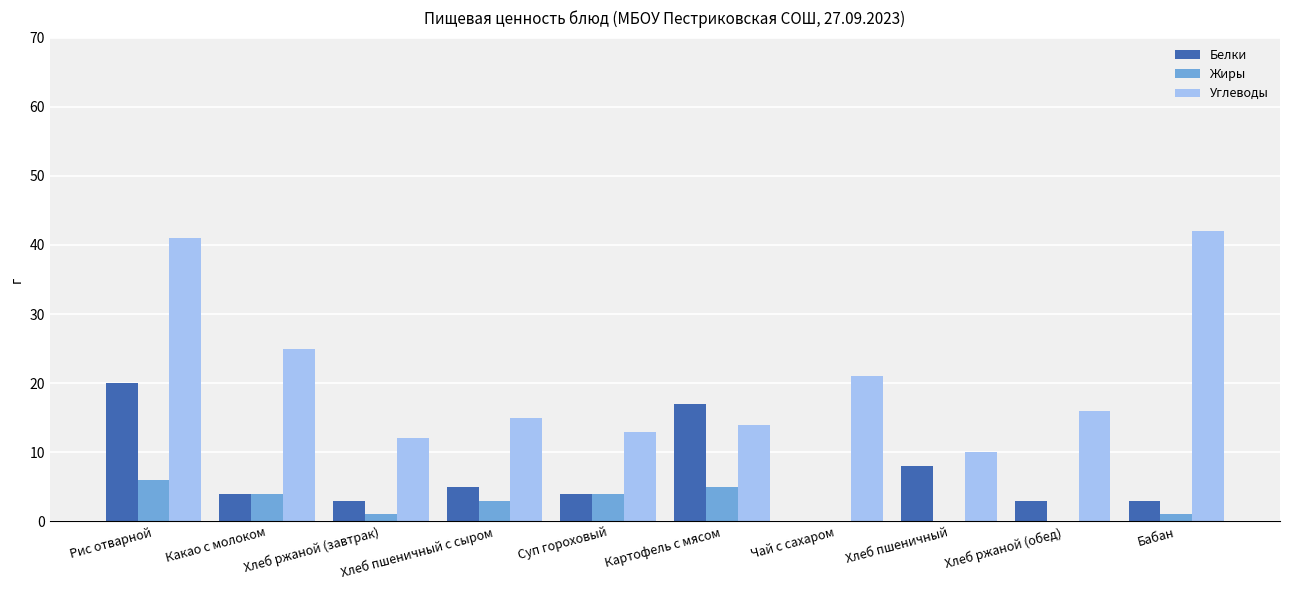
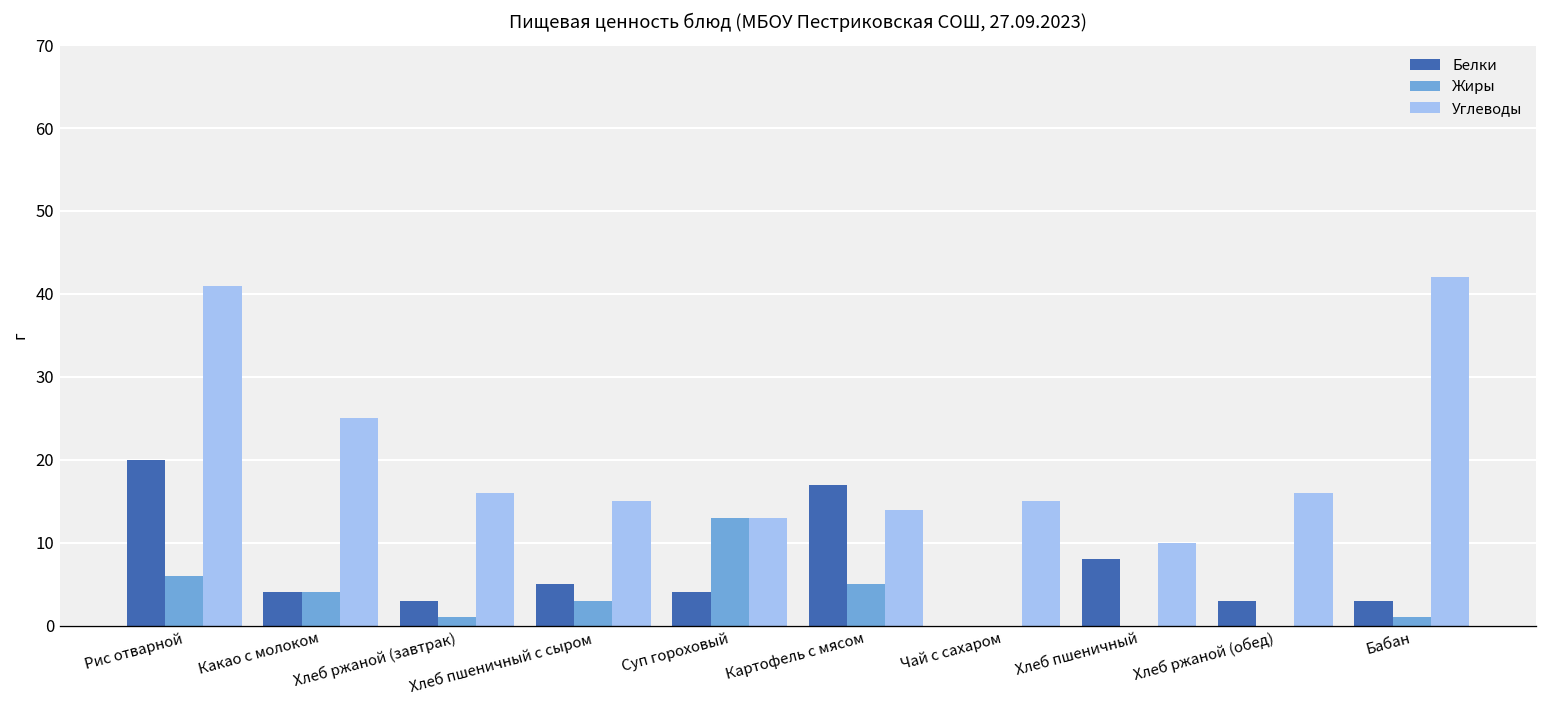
Углеводы, Хлеб ржаной (завтрак): 12 -> 16
Жиры, Суп гороховый: 4 -> 13
Углеводы, Чай с сахаром: 21 -> 15
